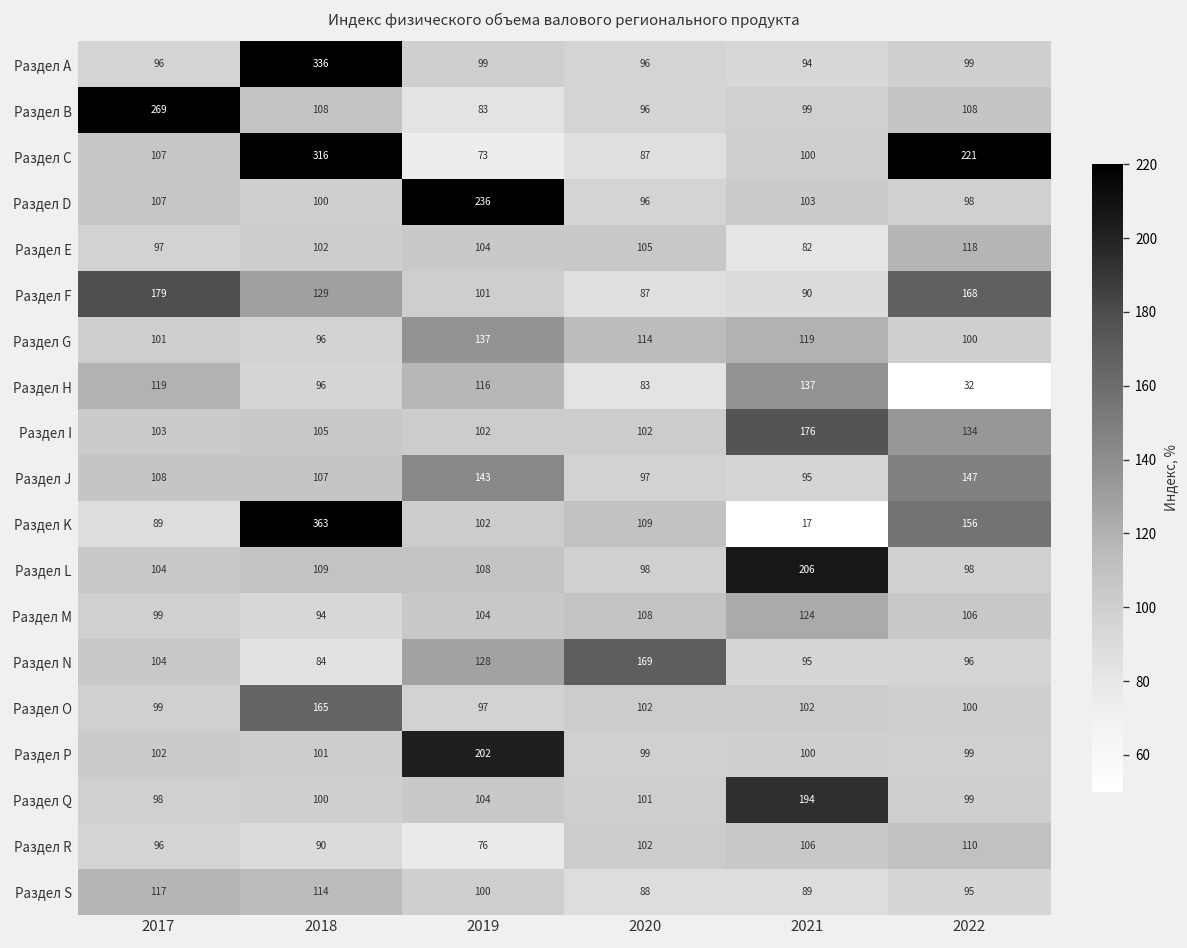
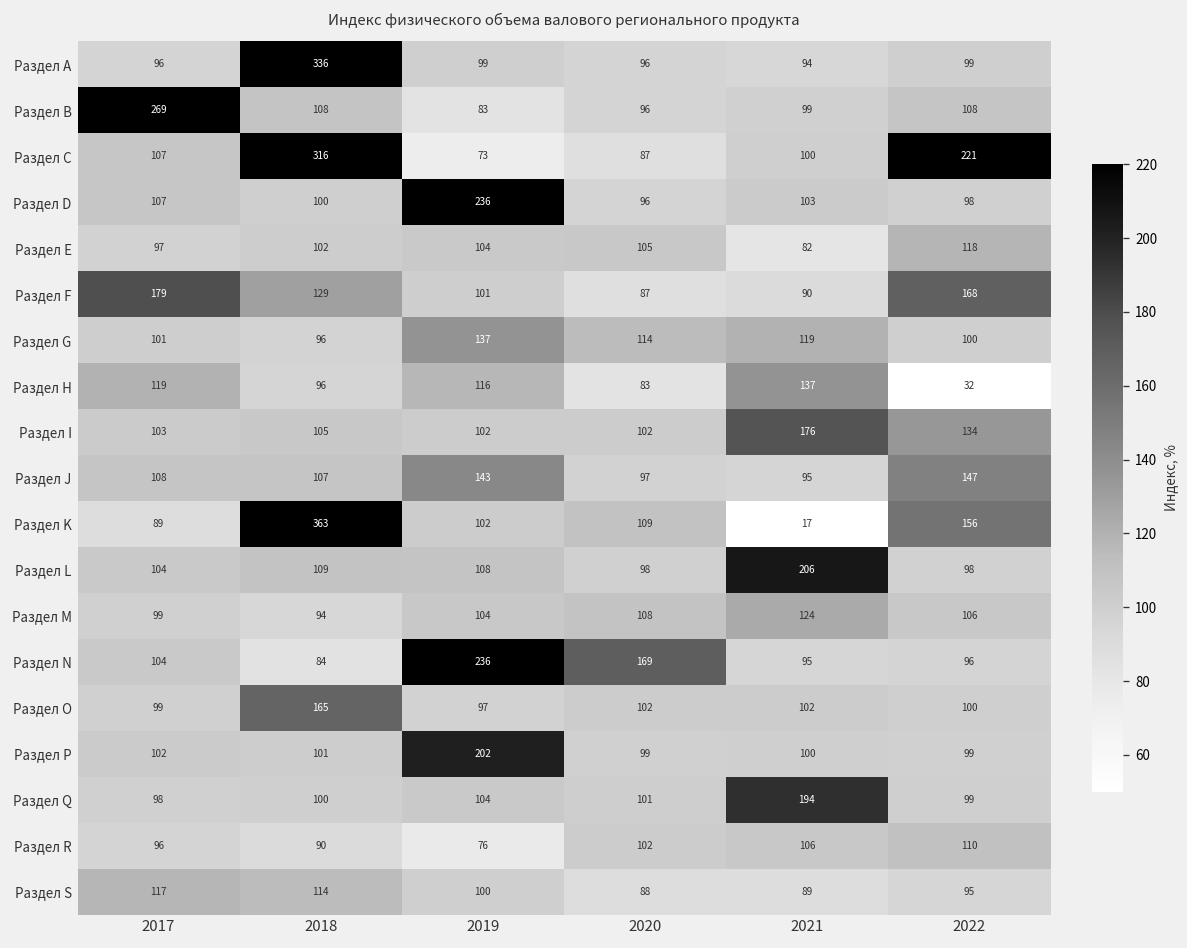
Раздел N, 2019: 128 -> 236
